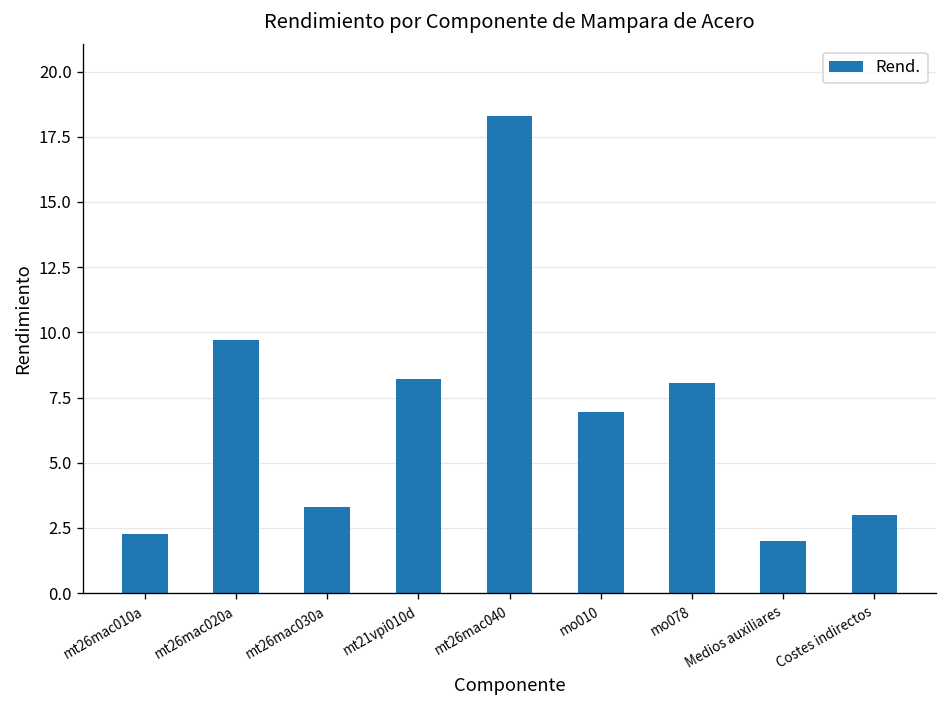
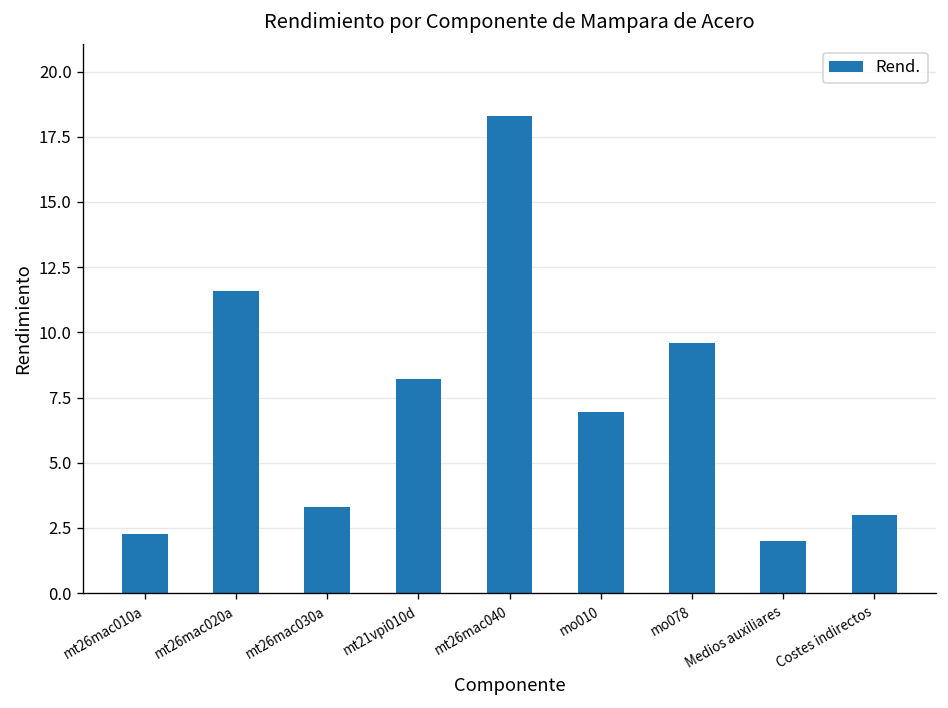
mt26mac020a: 9.7 -> 11.6
mo078: 8.1 -> 9.6
